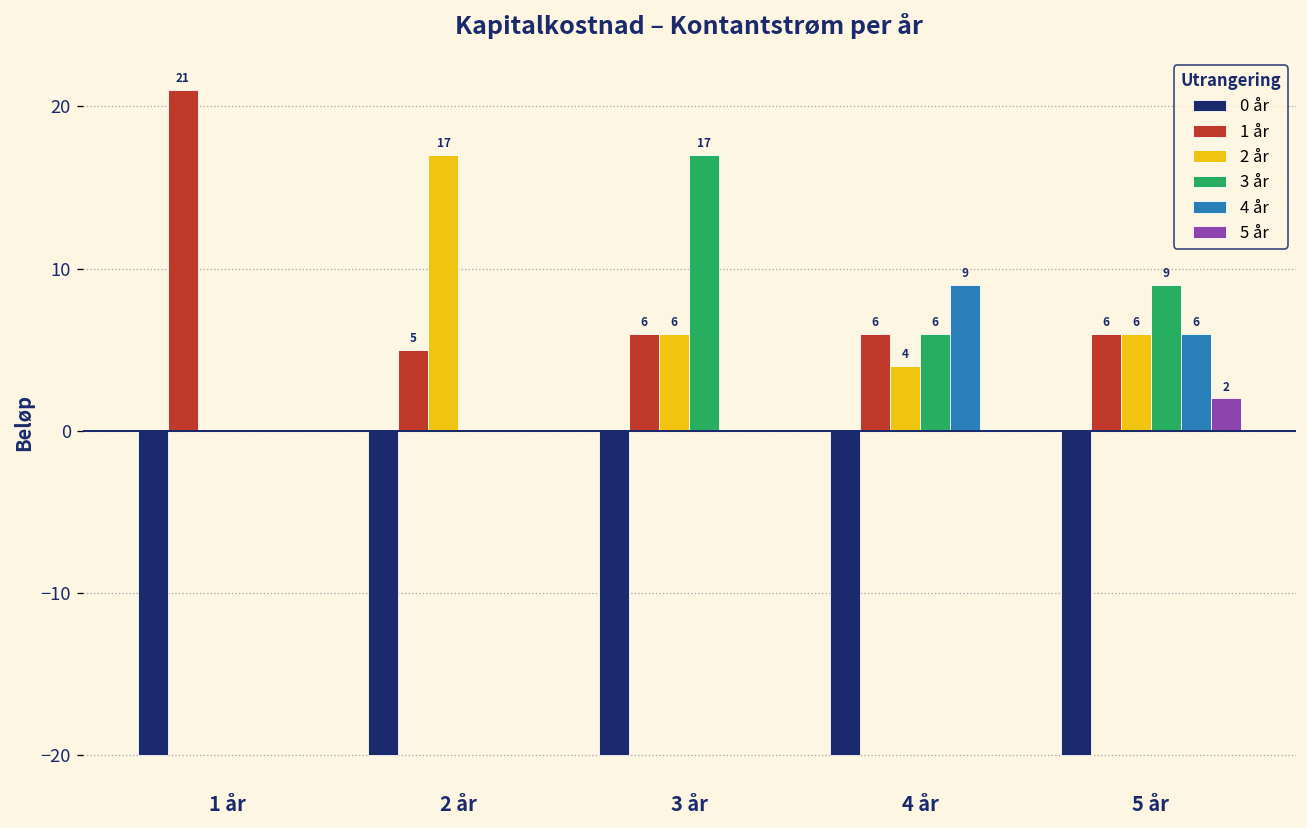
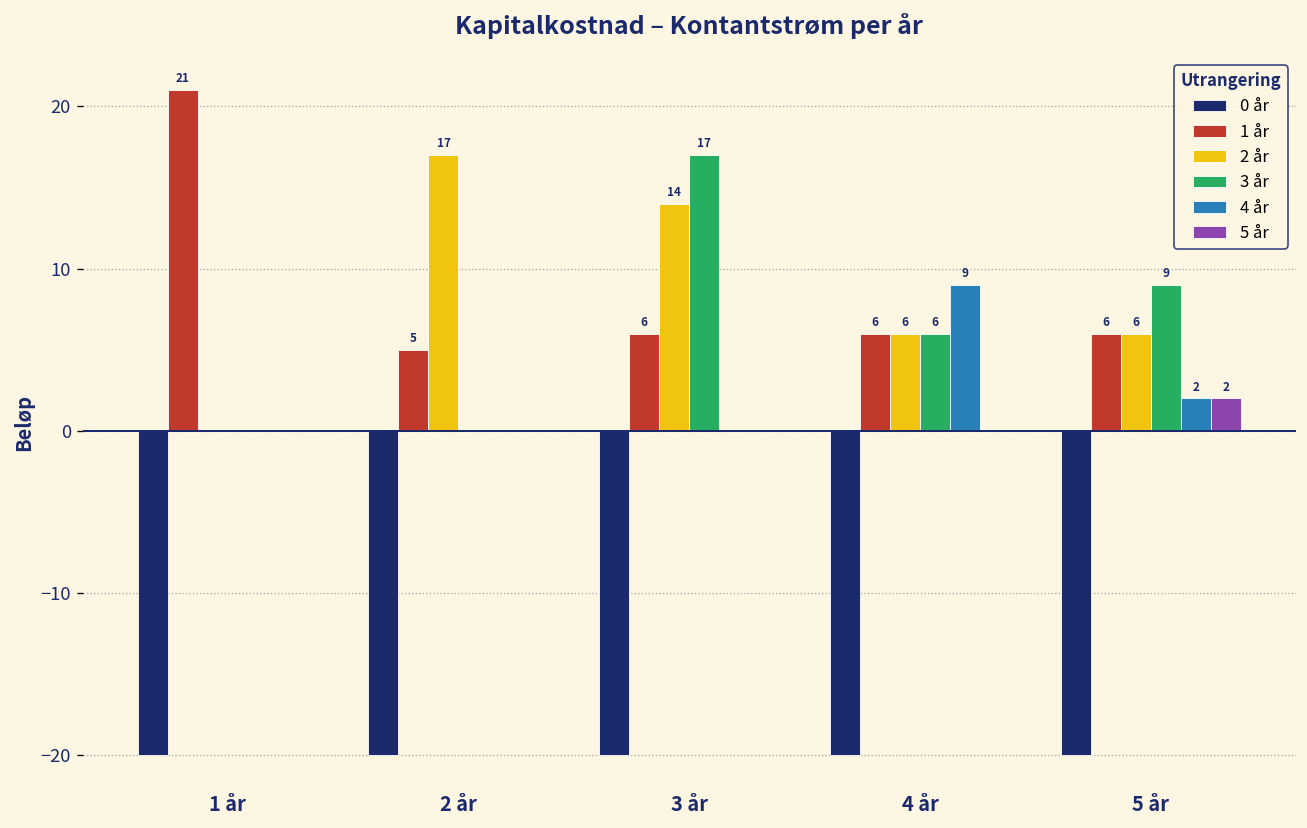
2 år, 3 år: 6 -> 14
2 år, 4 år: 4 -> 6
4 år, 5 år: 6 -> 2
